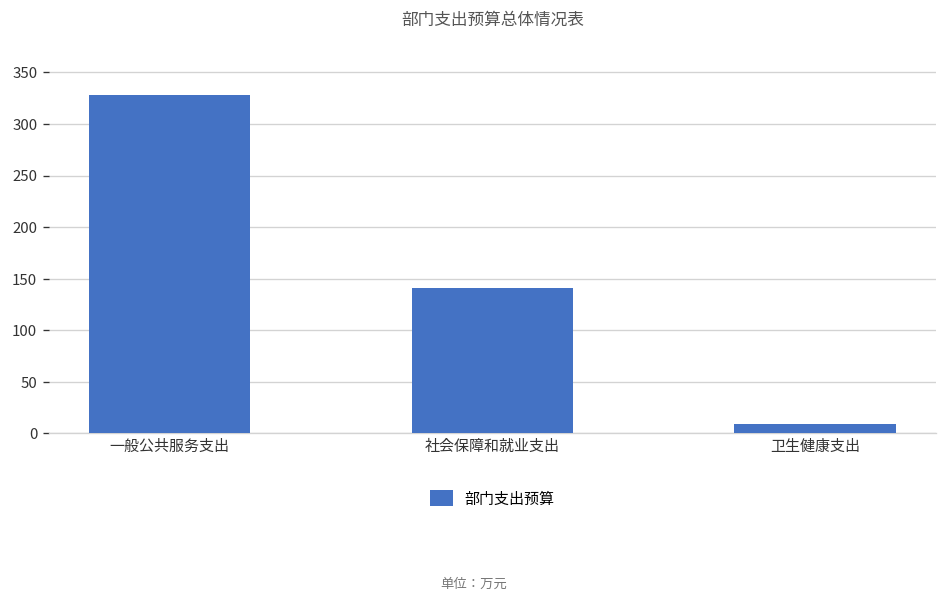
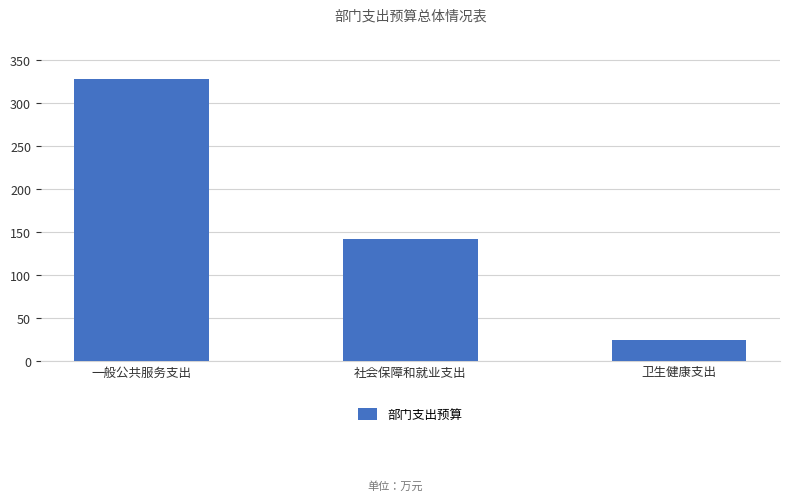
卫生健康支出: 10 -> 20
